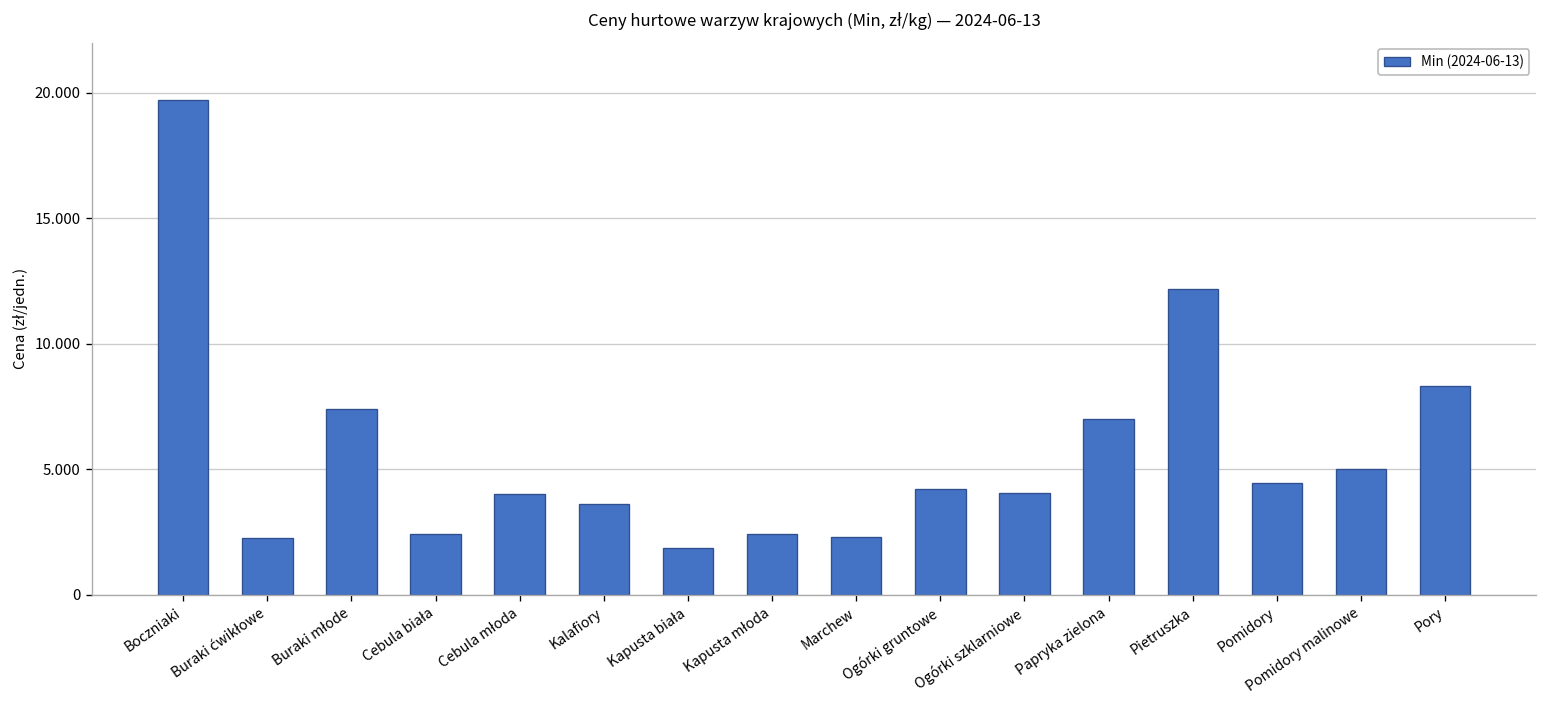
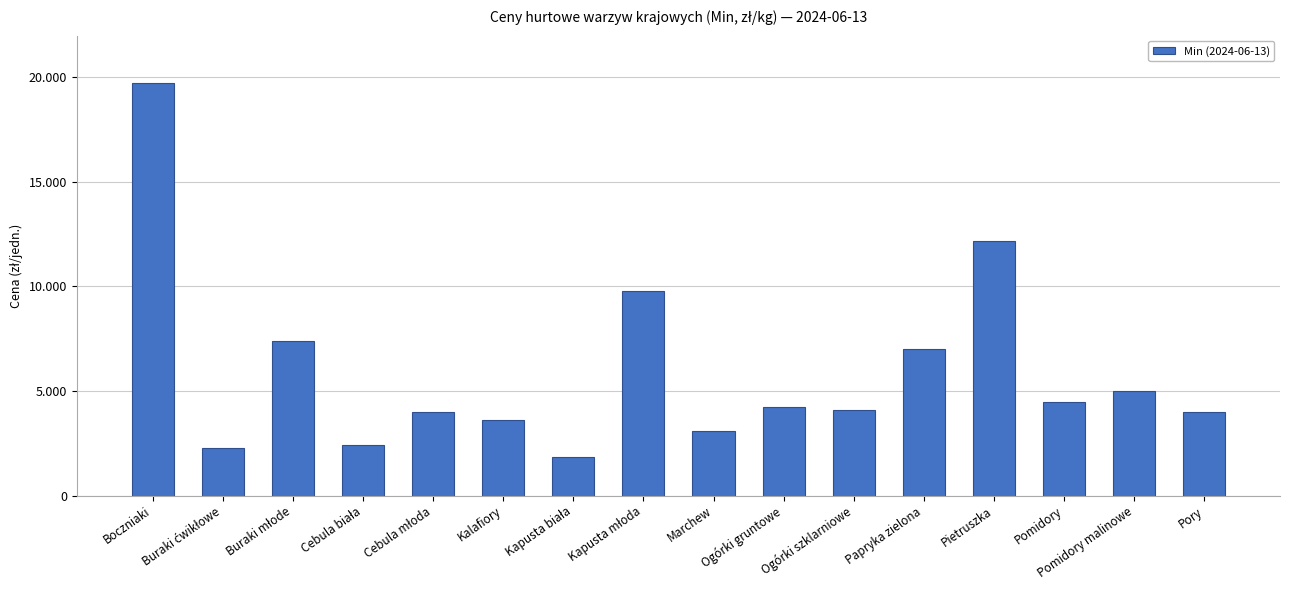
Kapusta młoda: 2.4 -> 9.8
Marchew: 2.3 -> 3.1
Pory: 8.3 -> 4.0
